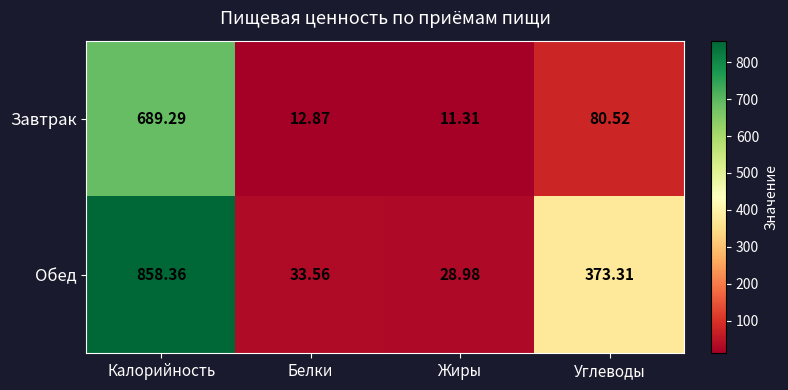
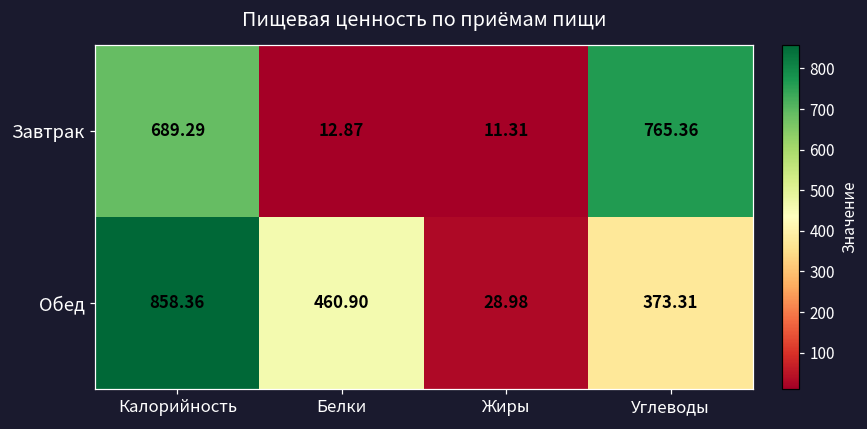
Завтрак, Углеводы: 80.52 -> 765.36
Обед, Белки: 33.56 -> 460.90
